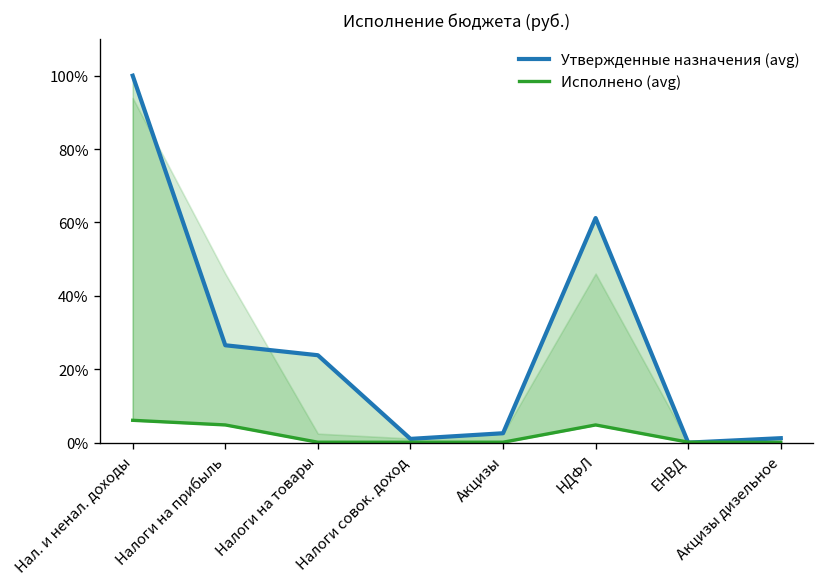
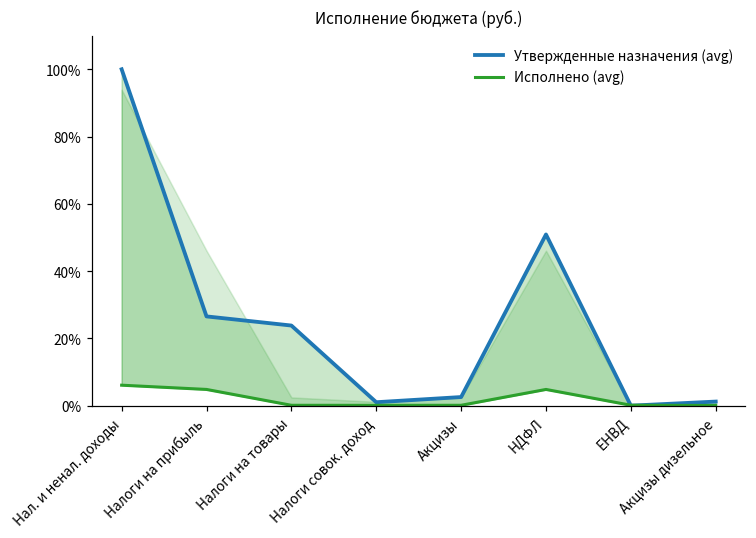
Утвержденные назначения (avg), НДФЛ: 61% -> 51%
